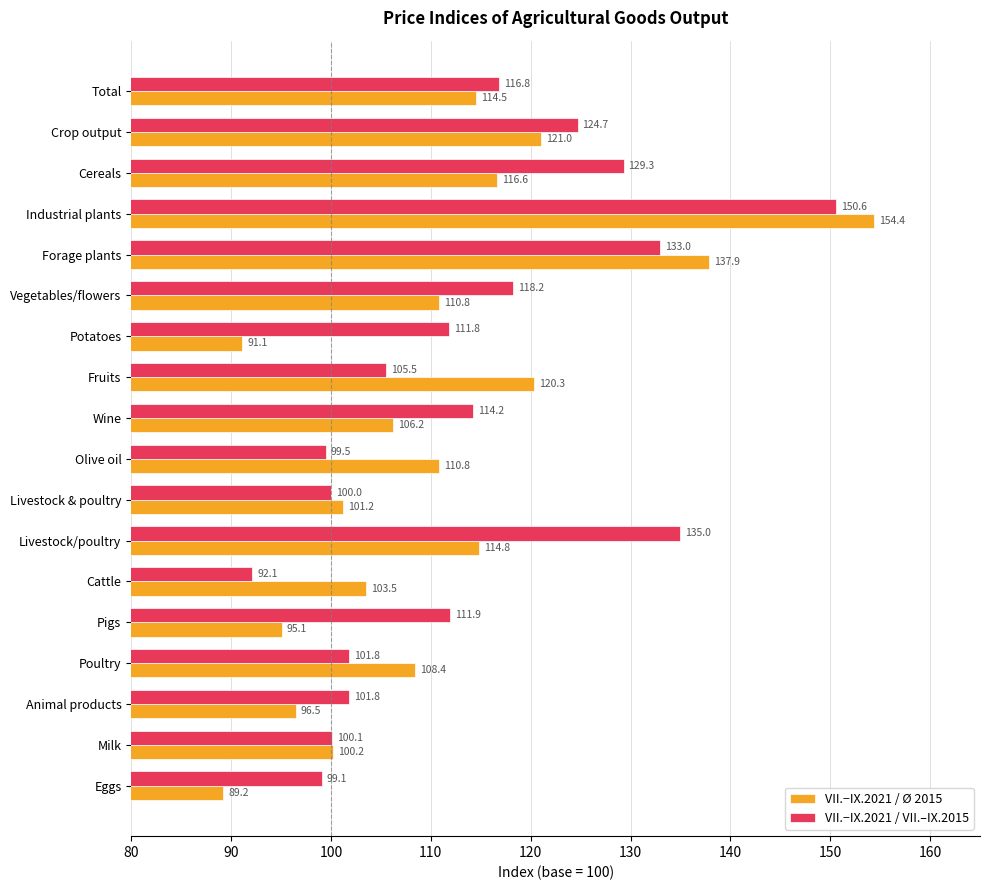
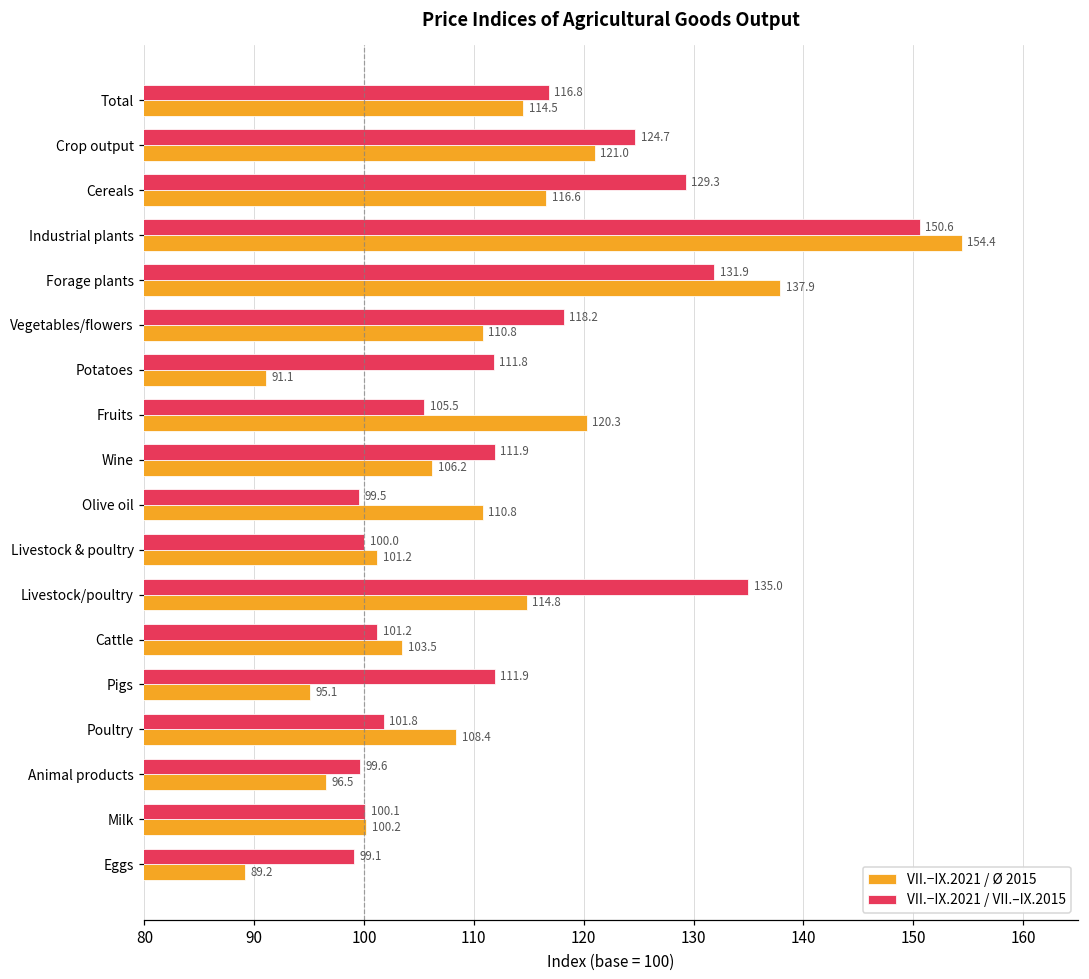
VII.−IX.2021 / VII.–IX.2015, Forage plants: 133.0 -> 131.9
VII.−IX.2021 / VII.–IX.2015, Wine: 114.2 -> 111.9
VII.−IX.2021 / VII.–IX.2015, Cattle: 92.1 -> 101.2
VII.−IX.2021 / VII.–IX.2015, Animal products: 101.8 -> 99.6
